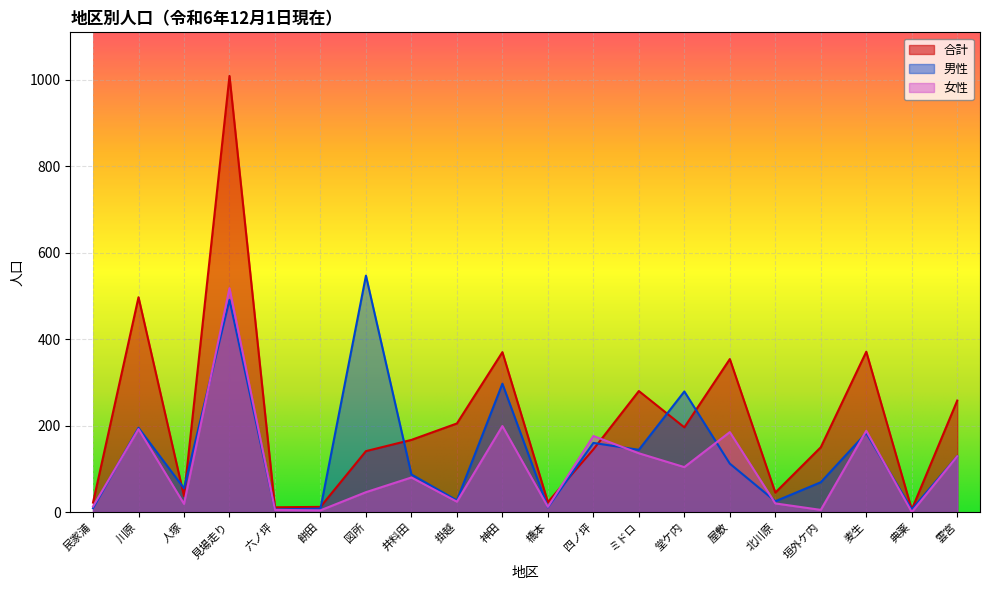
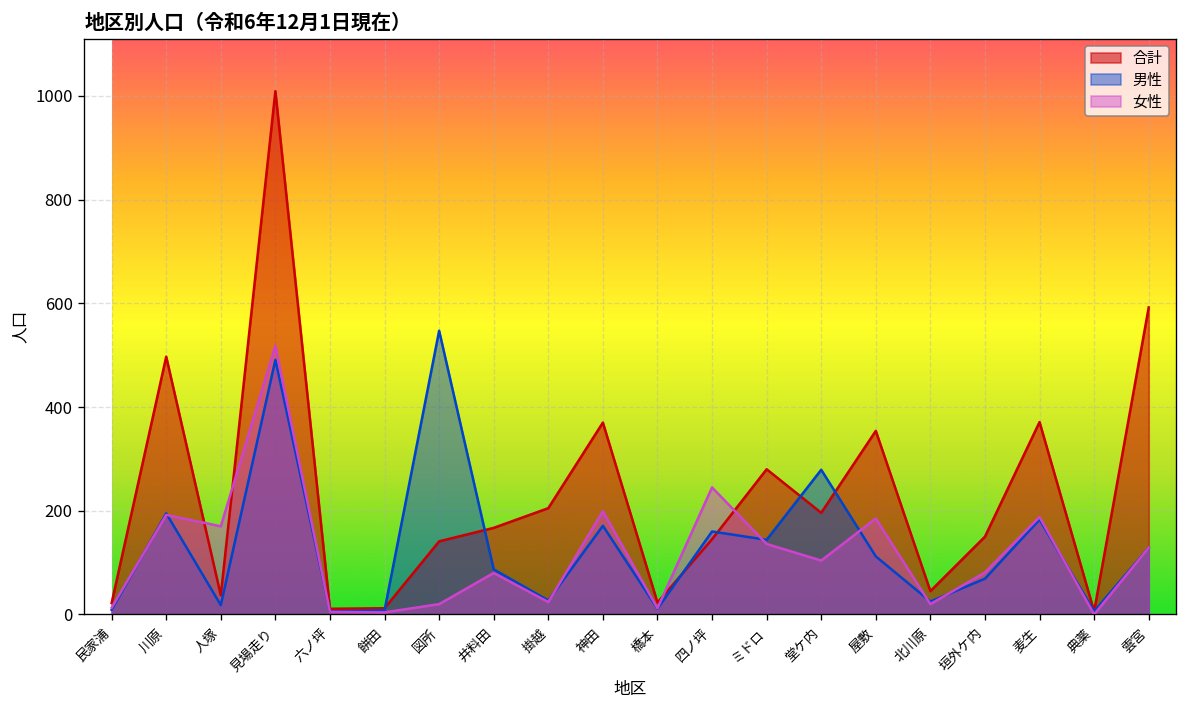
男性, 人塚: 60 -> 20
女性, 人塚: 20 -> 170
女性, 図所: 50 -> 20
男性, 神田: 300 -> 170
女性, 四ノ坪: 180 -> 250
女性, 垣外ケ内: 10 -> 80
合計, 雲宮: 260 -> 590
